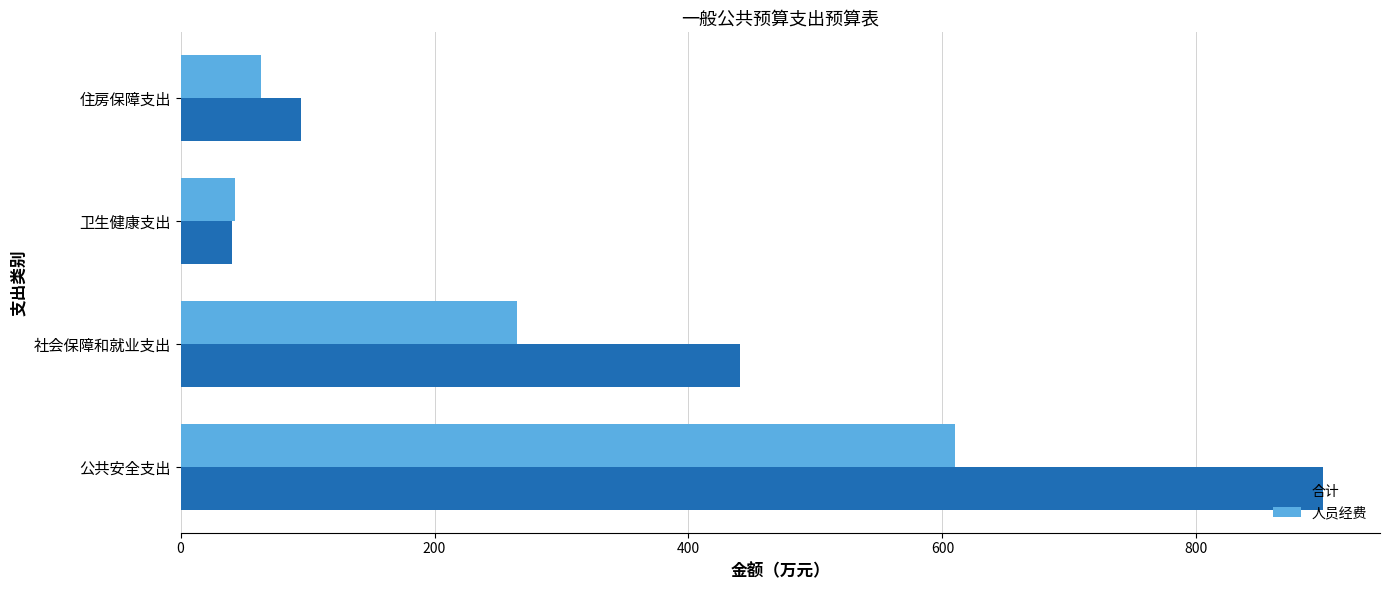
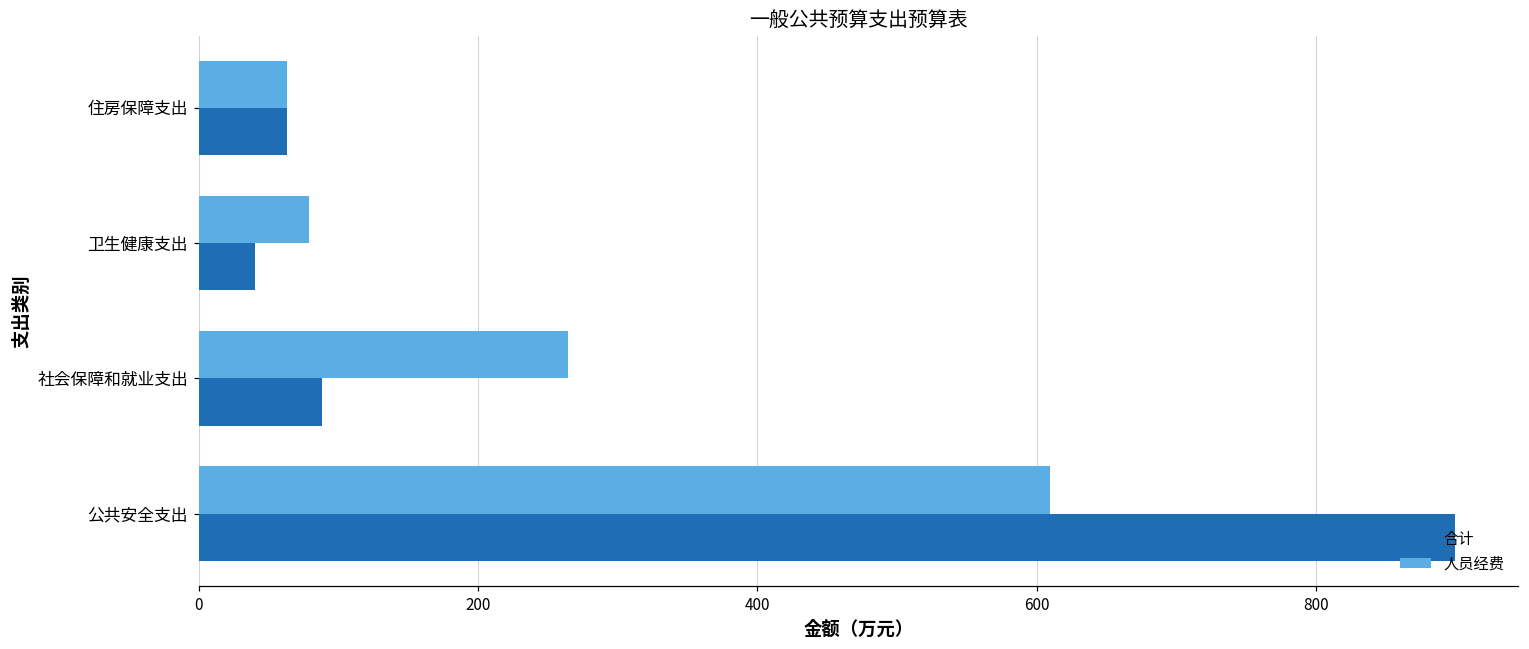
合计, 住房保障支出: 95 -> 64
人员经费, 卫生健康支出: 43 -> 79
合计, 社会保障和就业支出: 440 -> 88
